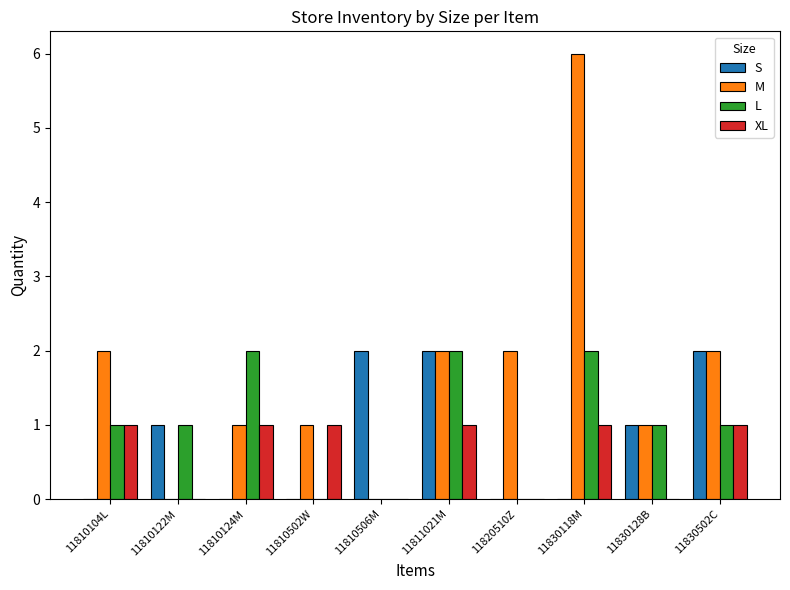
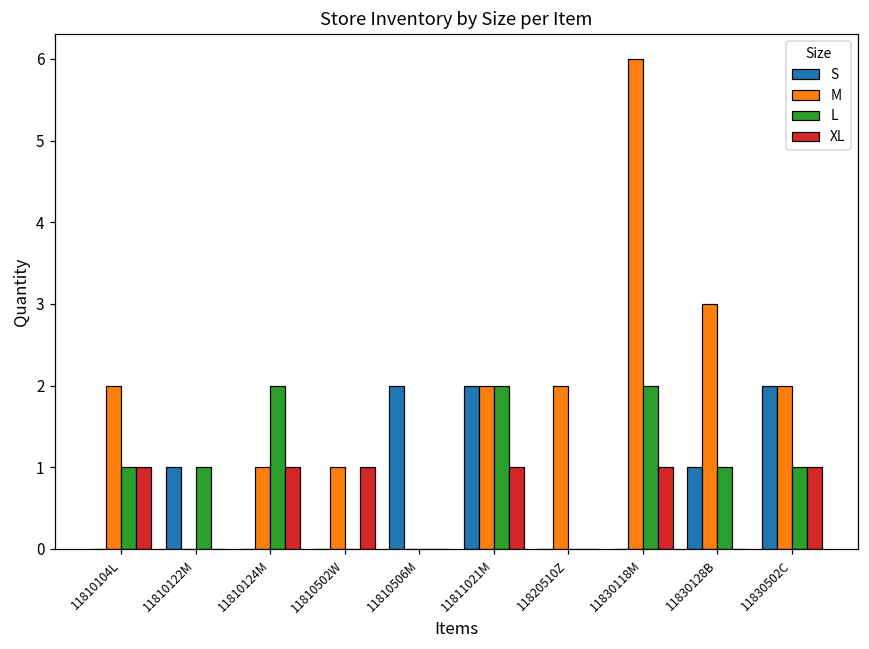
M, 11830128B: 1 -> 3
